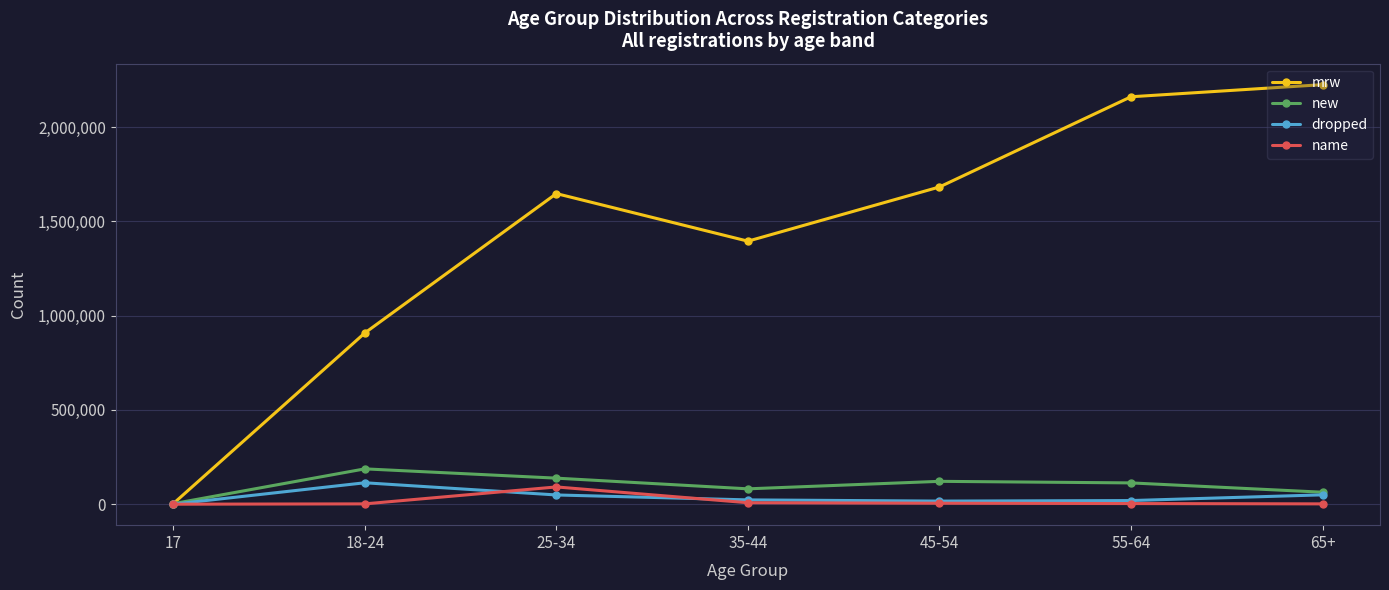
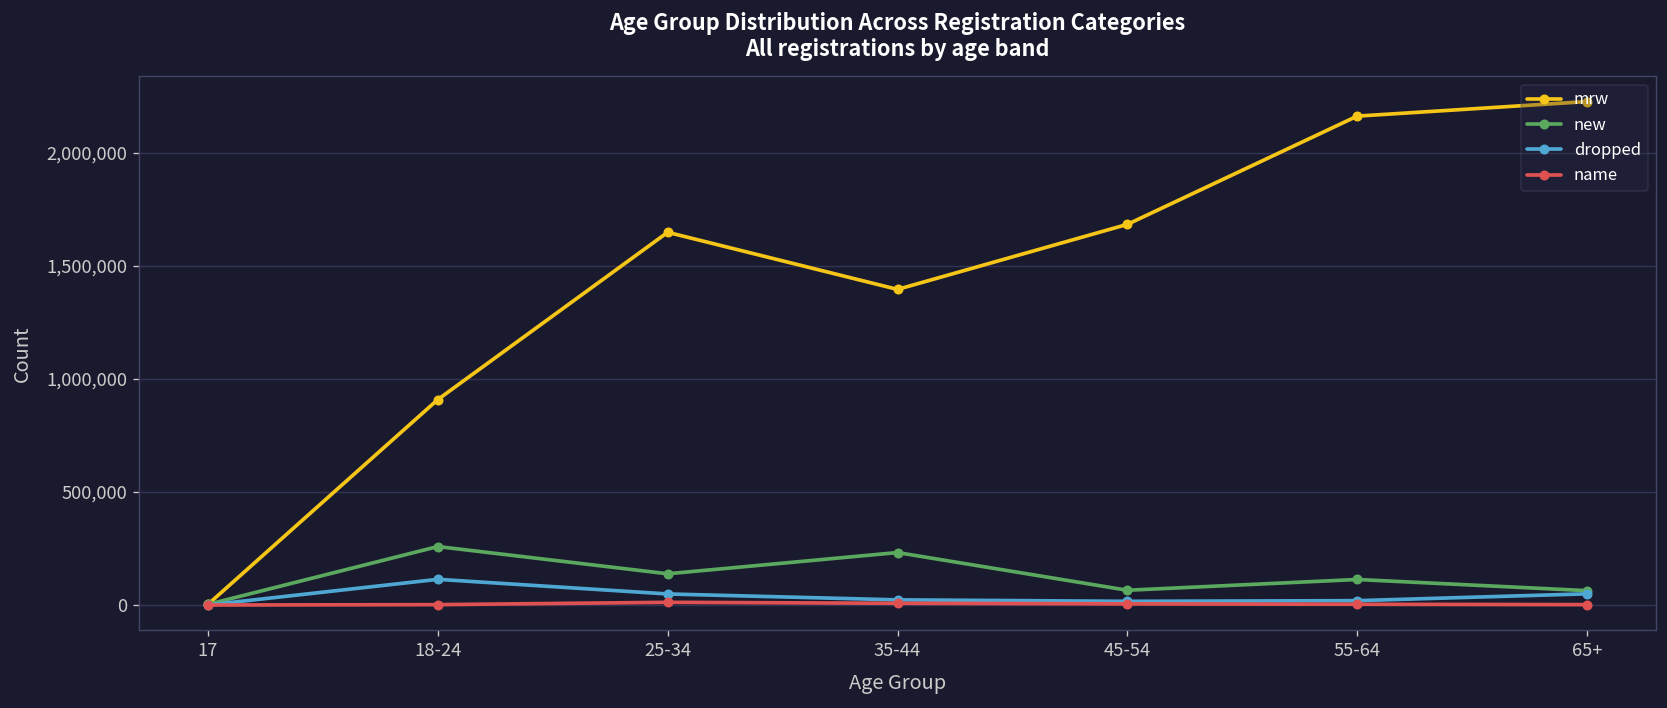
new, 18-24: 190,000 -> 260,000
name, 25-34: 90,000 -> 10,000
new, 35-44: 80,000 -> 230,000
new, 45-54: 120,000 -> 70,000
